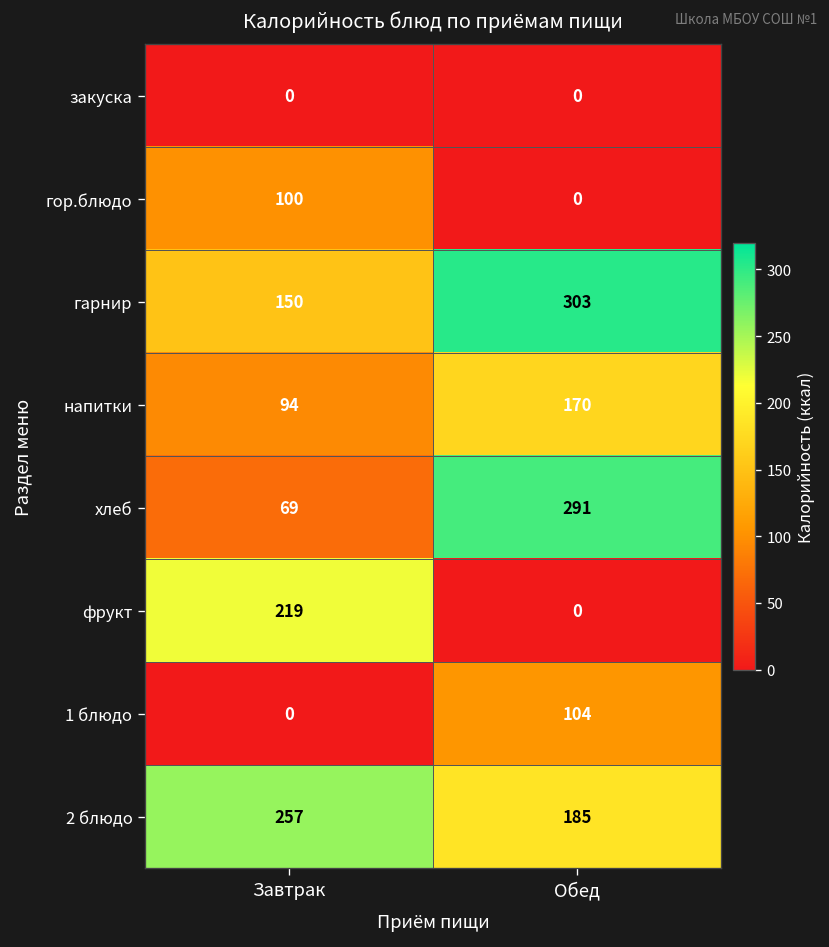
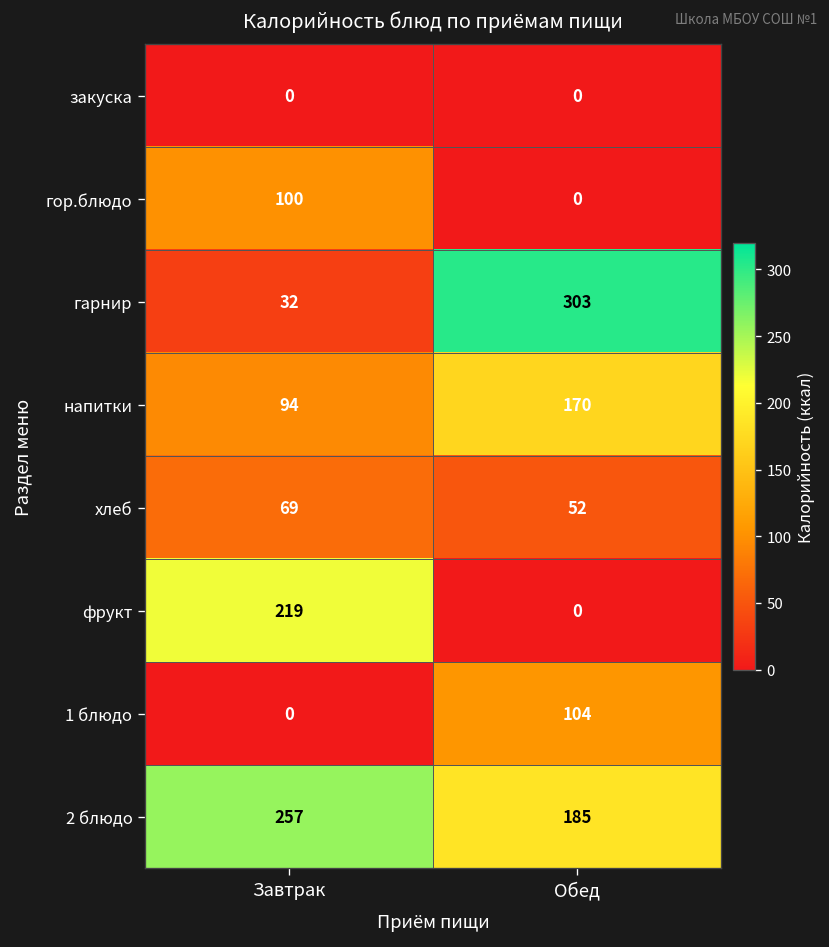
гарнир, Завтрак: 150 -> 32
хлеб, Обед: 291 -> 52
